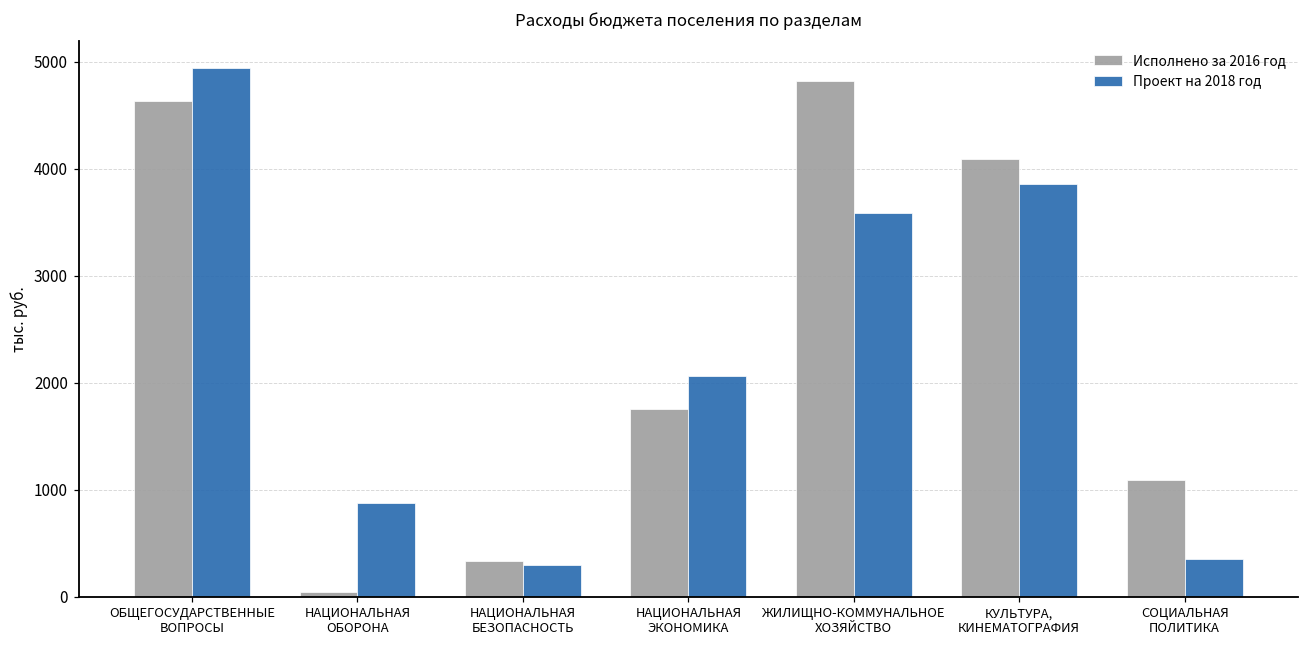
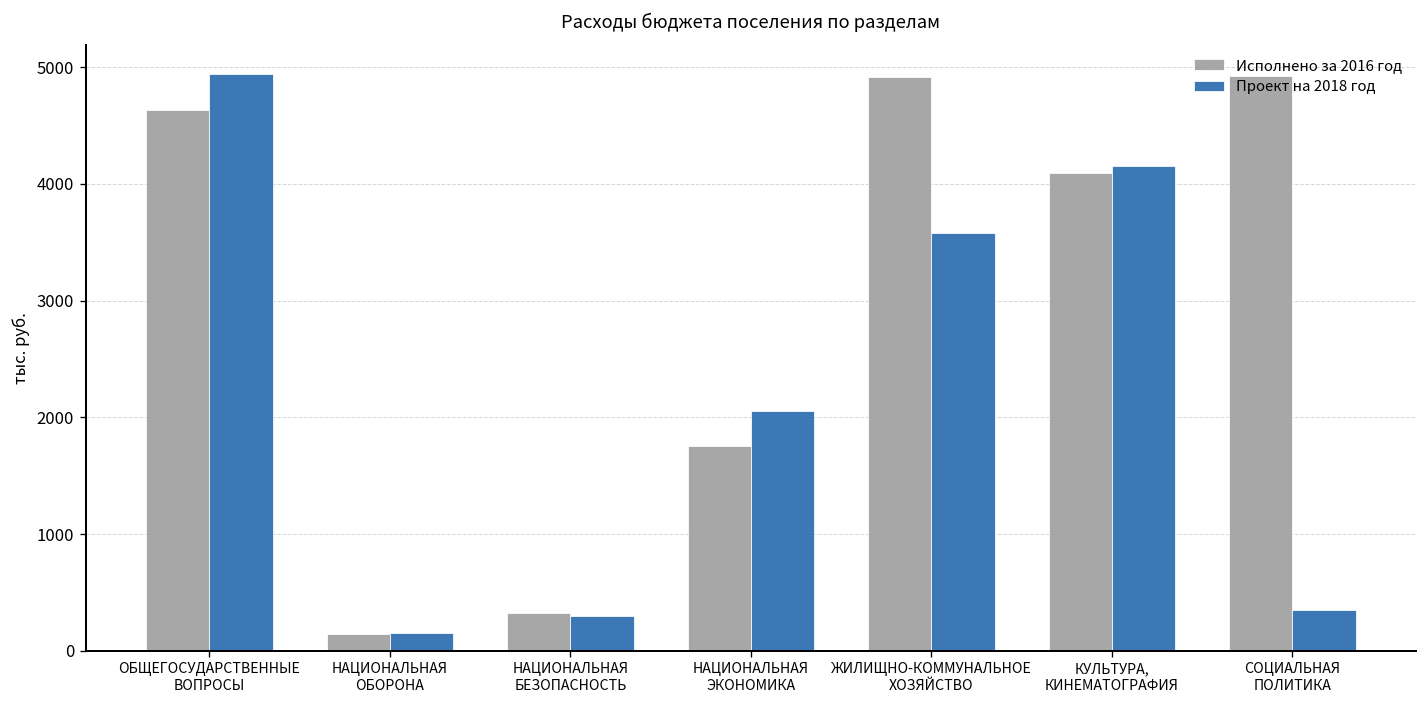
Исполнено за 2016 год, НАЦИОНАЛЬНАЯ ОБОРОНА: 0 -> 100
Проект на 2018 год, НАЦИОНАЛЬНАЯ ОБОРОНА: 900 -> 200
Исполнено за 2016 год, ЖИЛИЩНО-КОММУНАЛЬНОЕ ХОЗЯЙСТВО: 4800 -> 4900
Проект на 2018 год, КУЛЬТУРА, КИНЕМАТОГРАФИЯ: 3900 -> 4200
Исполнено за 2016 год, СОЦИАЛЬНАЯ ПОЛИТИКА: 1100 -> 4900
